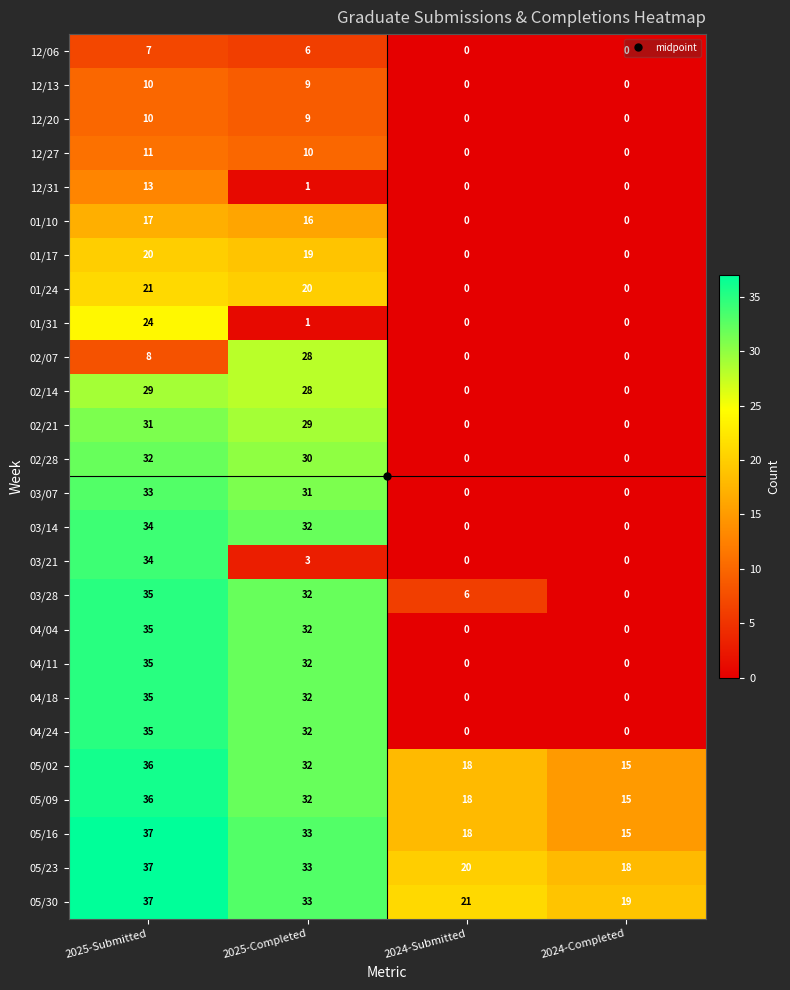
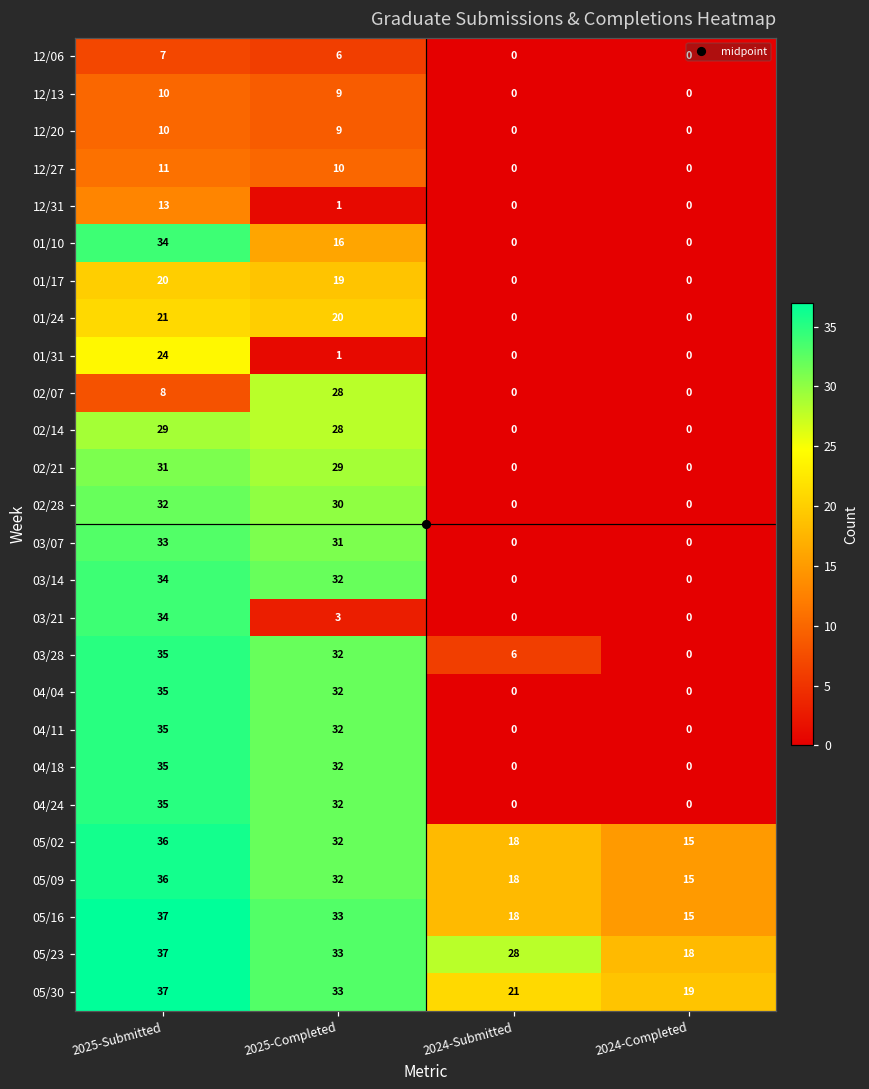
01/10, 2025-Submitted: 17 -> 34
05/23, 2024-Submitted: 20 -> 28
